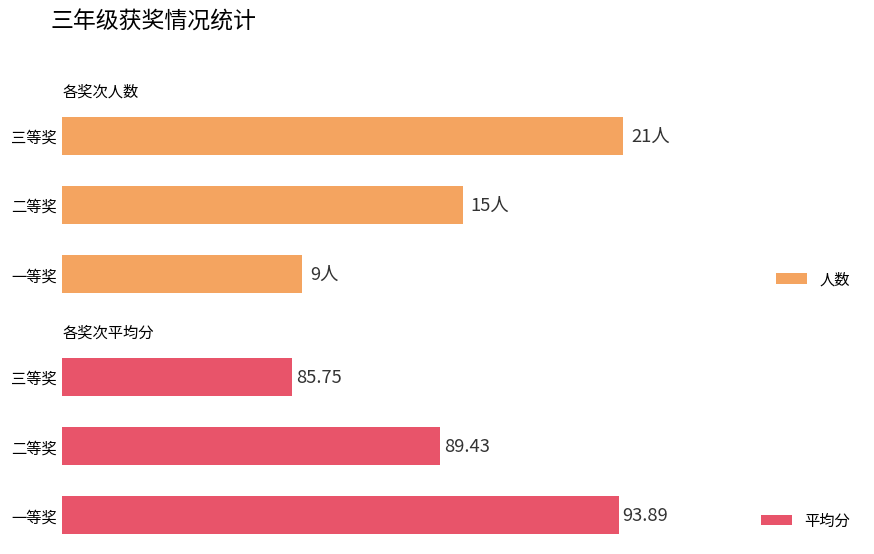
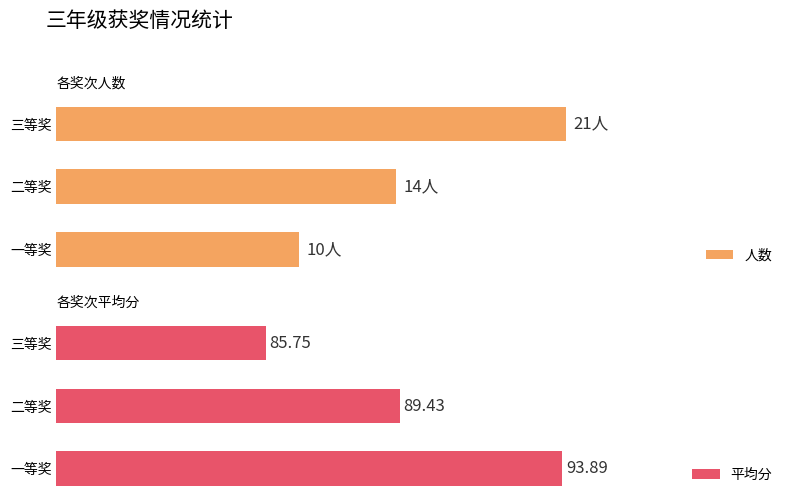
各奖次人数, 二等奖: 15人 -> 14人
各奖次人数, 一等奖: 9人 -> 10人
